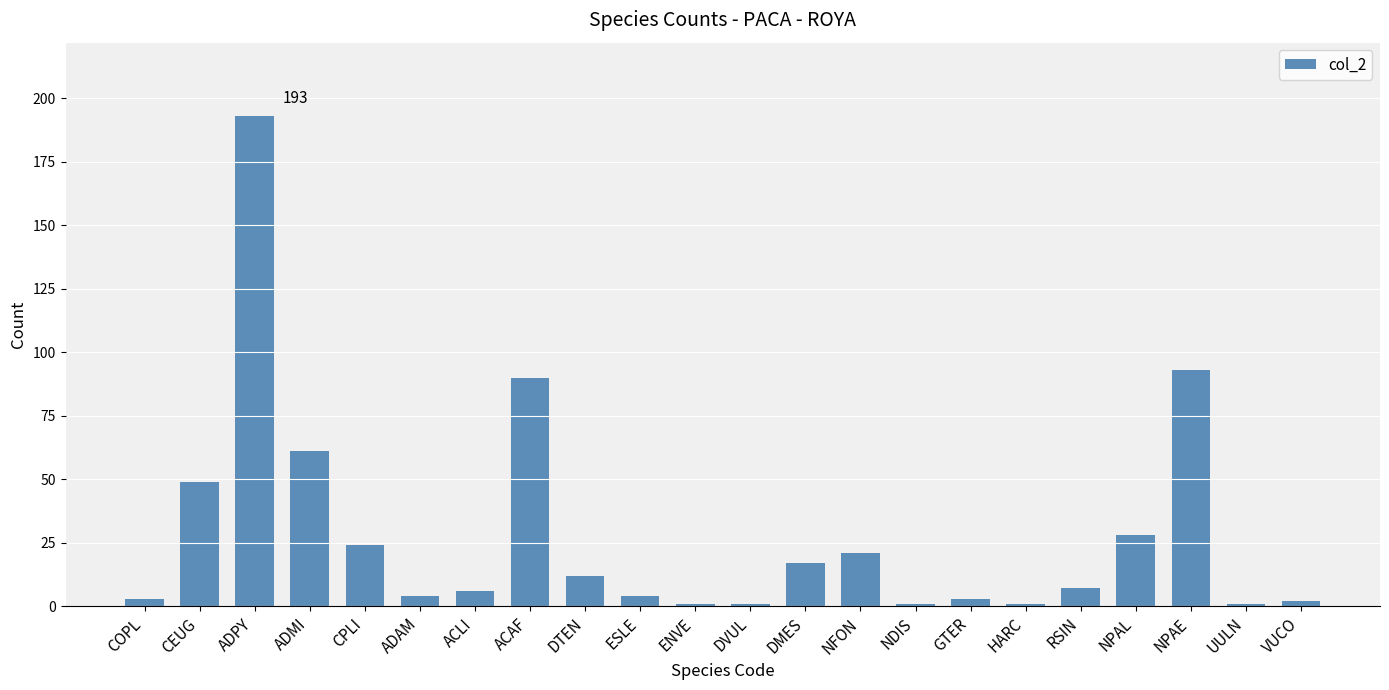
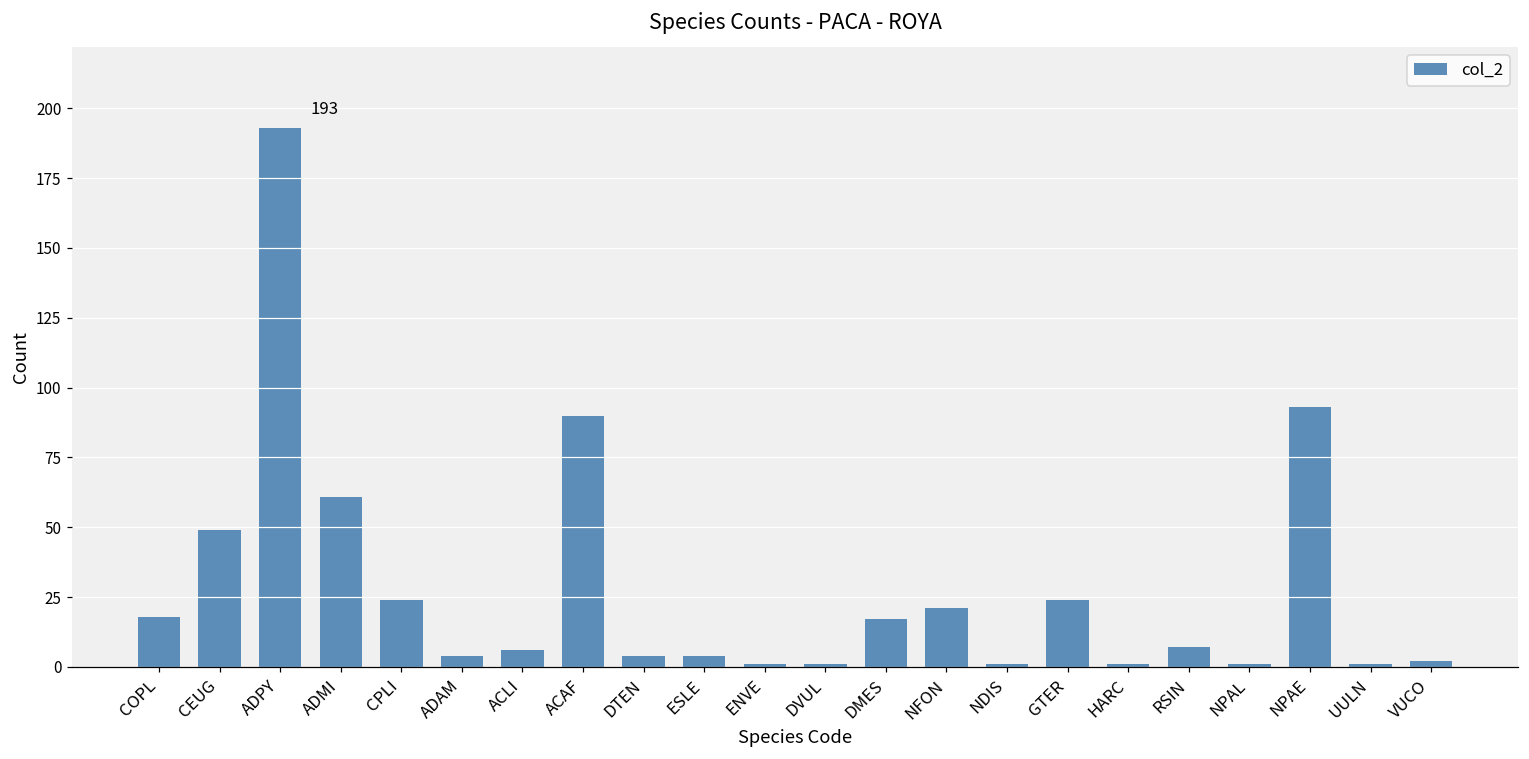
COPL: 3 -> 18
DTEN: 12 -> 4
GTER: 3 -> 24
NPAL: 28 -> 1
